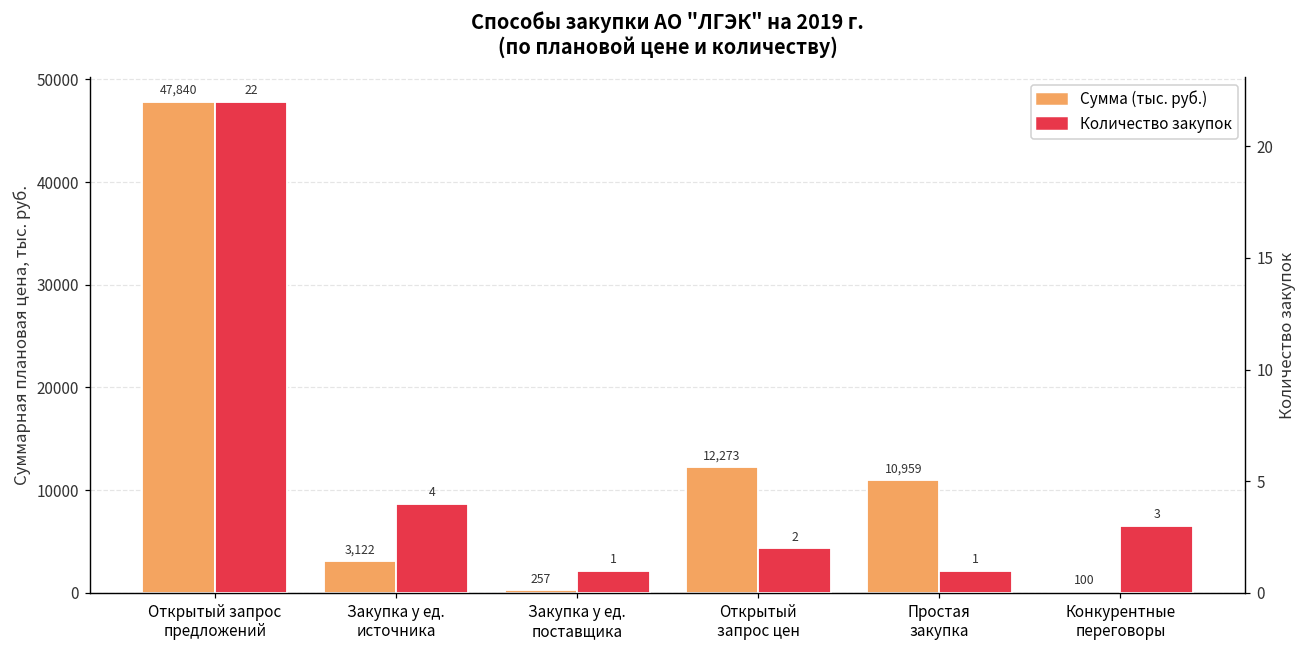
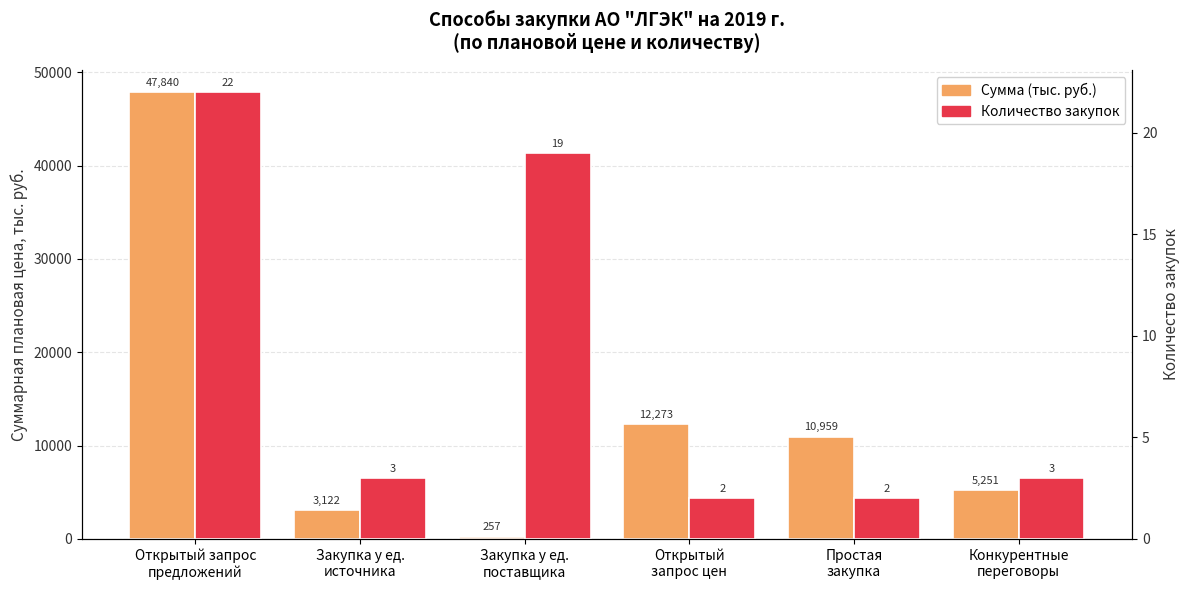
Сумма (тыс. руб.), Конкурентные переговоры: 100 -> 5,251
Количество закупок, Закупка у ед. источника: 4 -> 3
Количество закупок, Закупка у ед. поставщика: 1 -> 19
Количество закупок, Простая закупка: 1 -> 2
